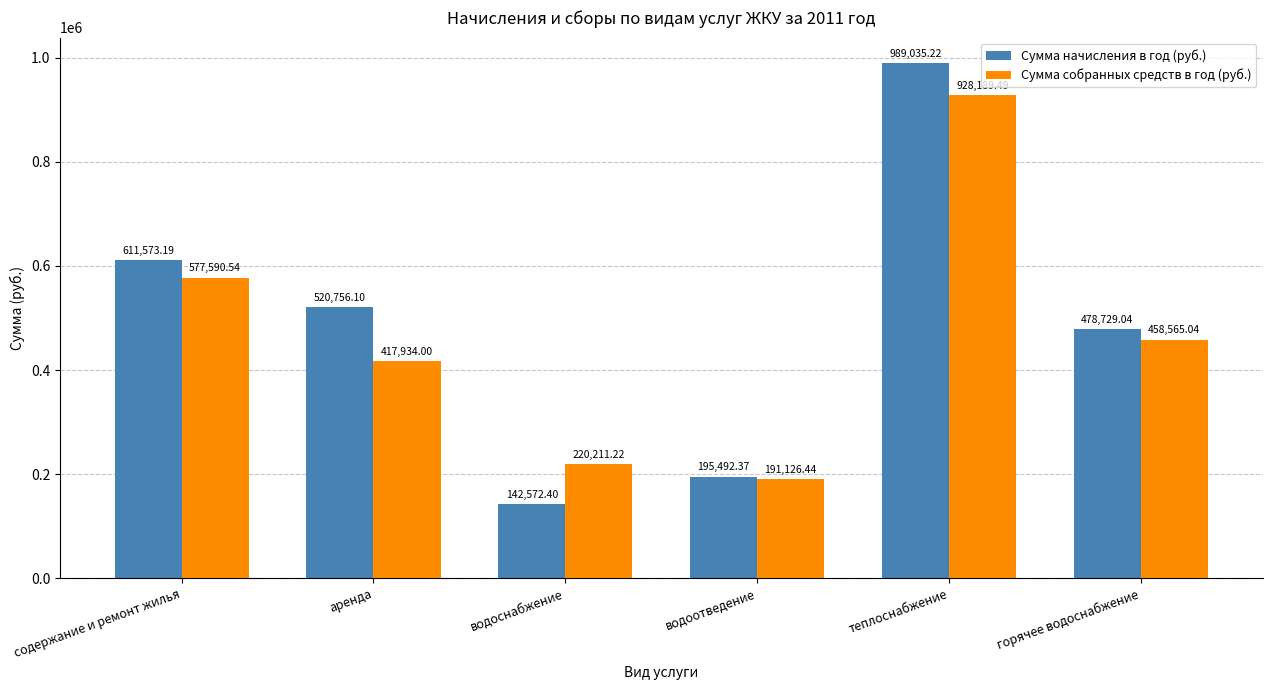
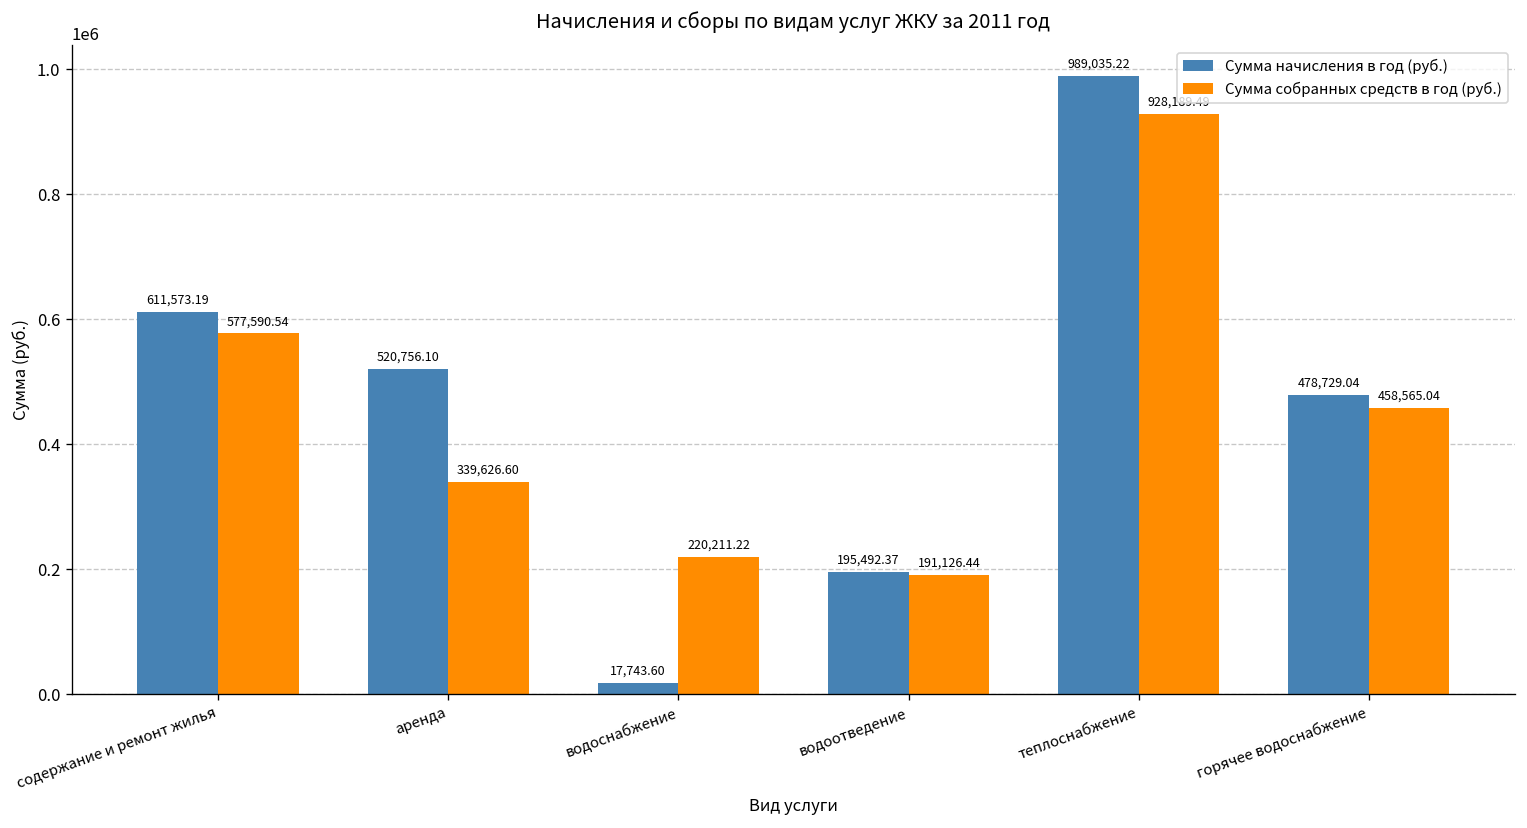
Сумма собранных средств в год (руб.), аренда: 417,934.00 -> 339,626.60
Сумма начисления в год (руб.), водоснабжение: 142,572.40 -> 17,743.60
